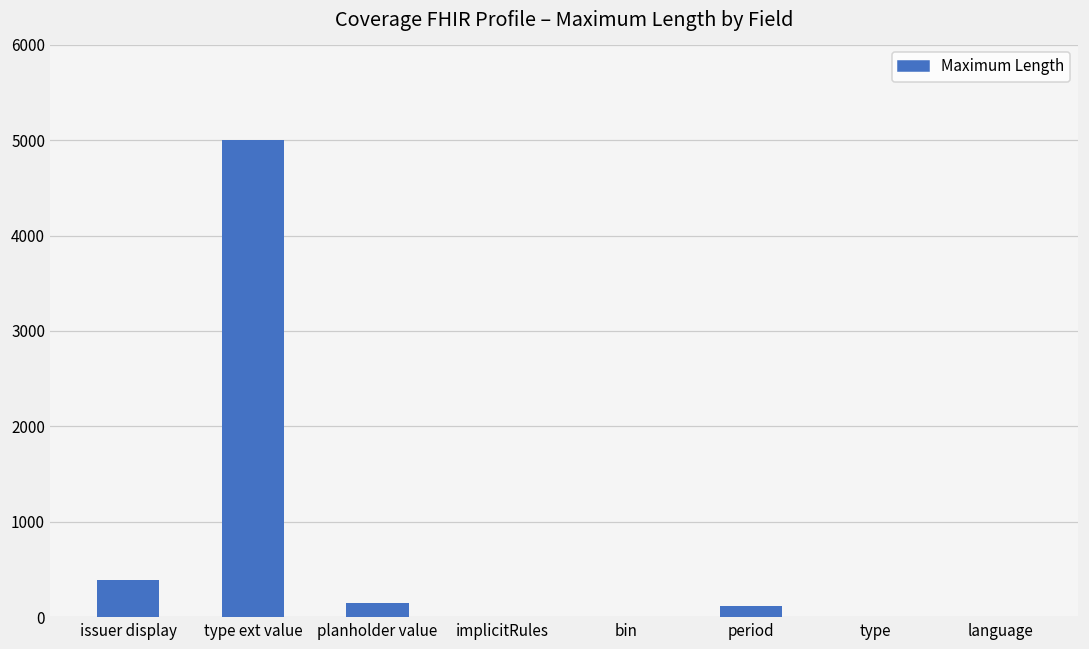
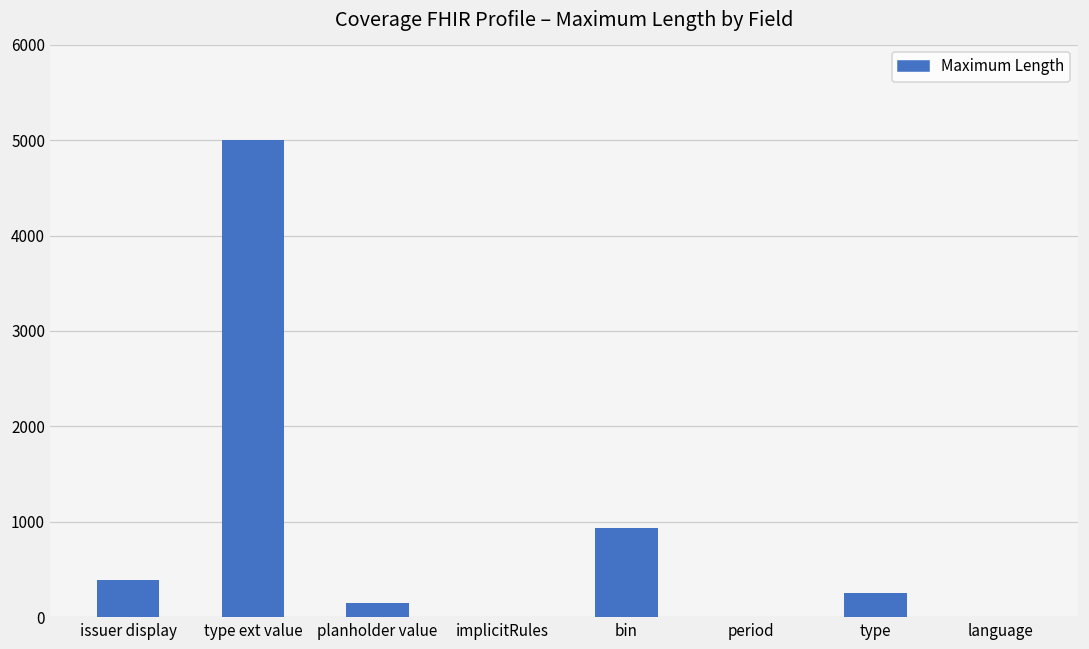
bin: 0 -> 900
period: 100 -> 0
type: 0 -> 300
